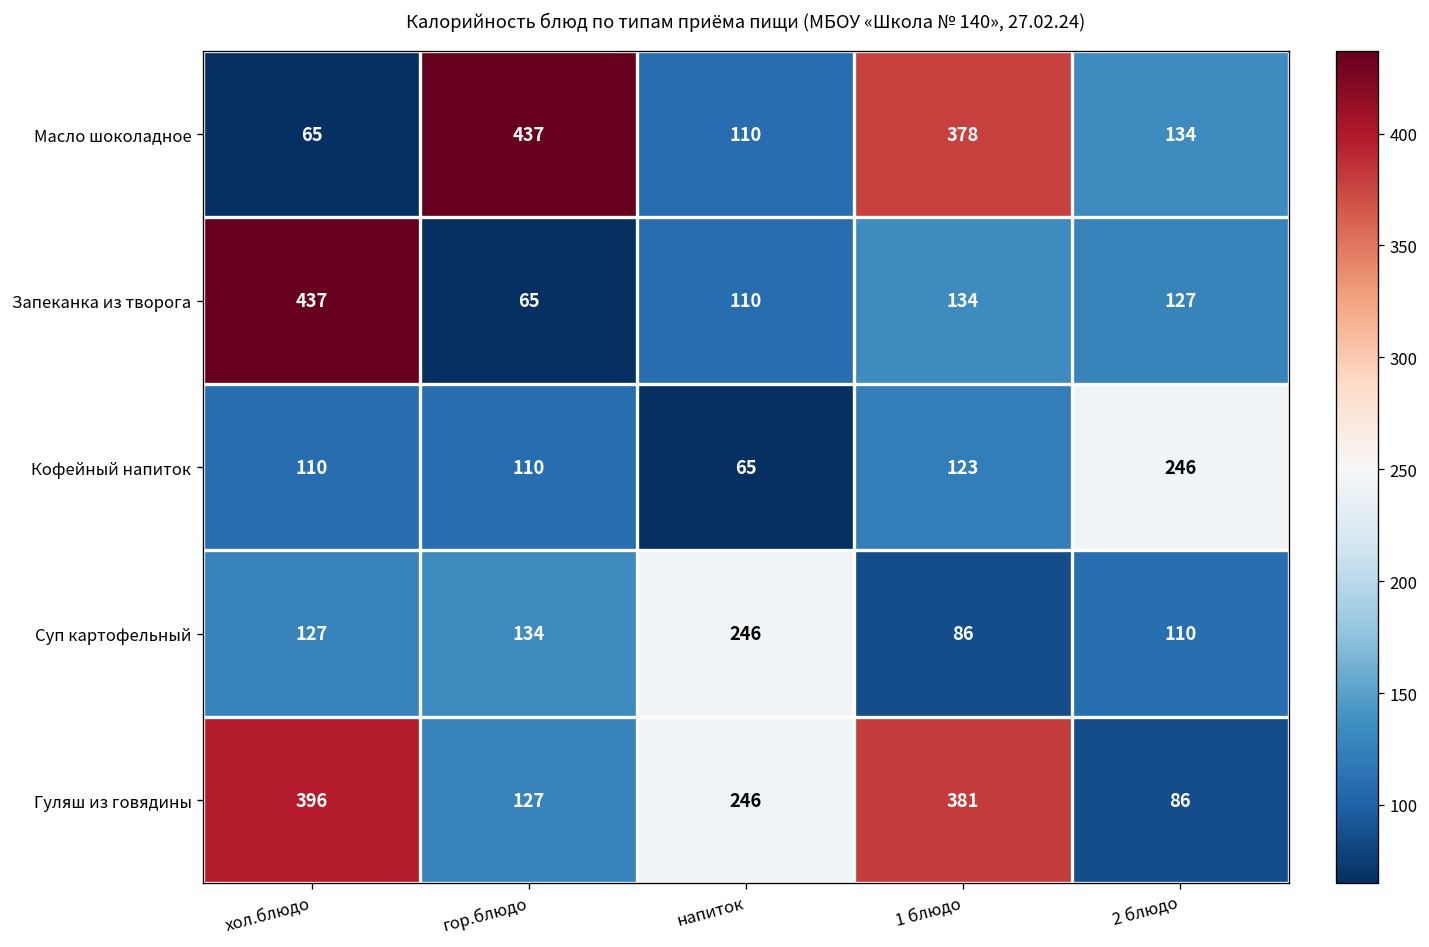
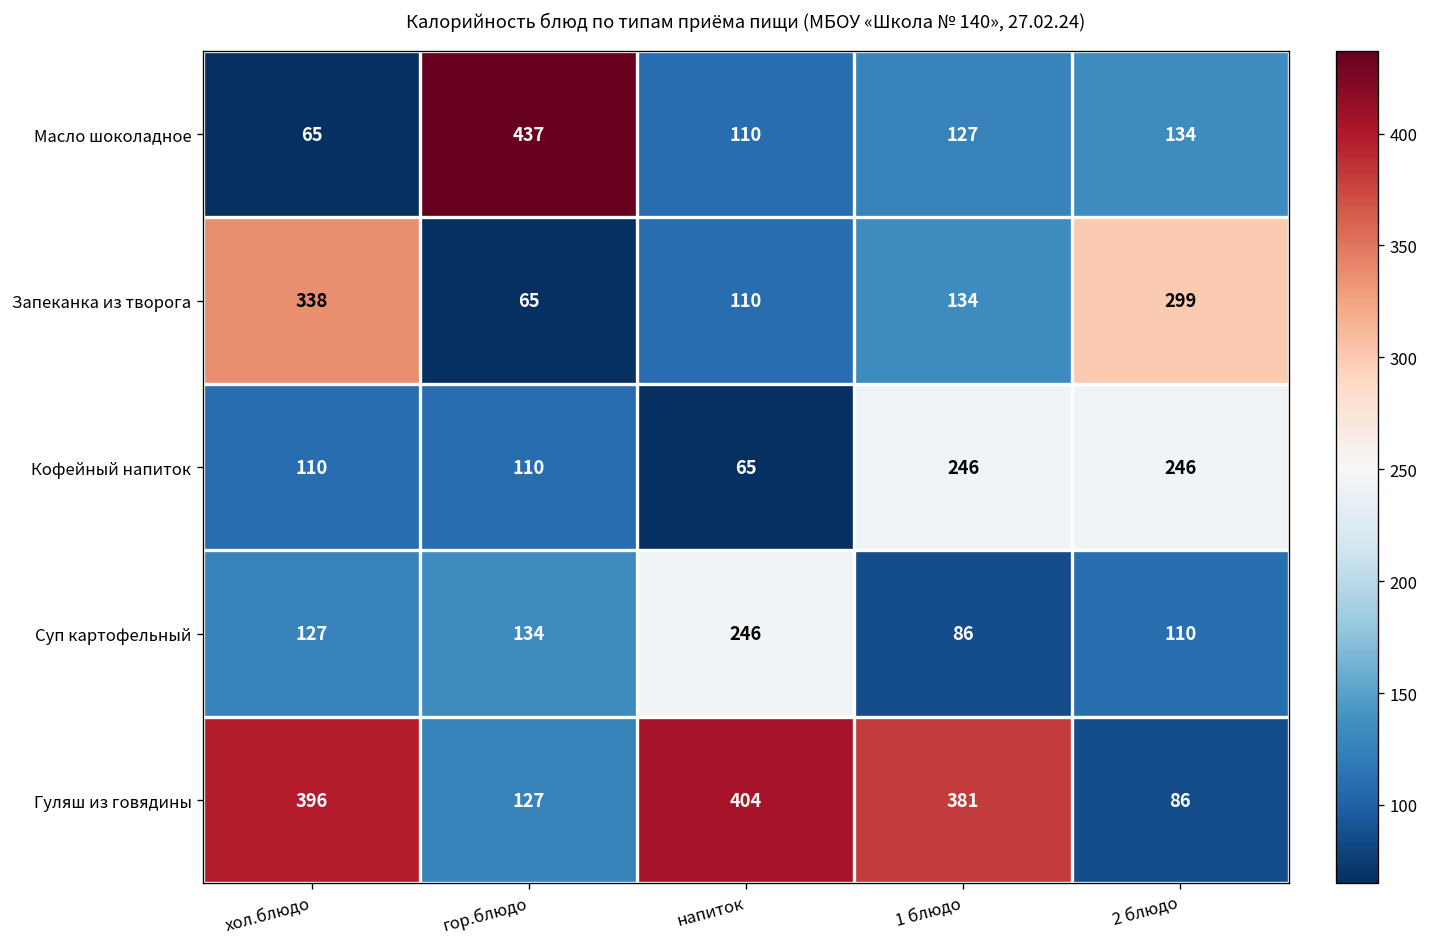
Масло шоколадное, 1 блюдо: 378 -> 127
Запеканка из творога, хол.блюдо: 437 -> 338
Запеканка из творога, 2 блюдо: 127 -> 299
Кофейный напиток, 1 блюдо: 123 -> 246
Гуляш из говядины, напиток: 246 -> 404
